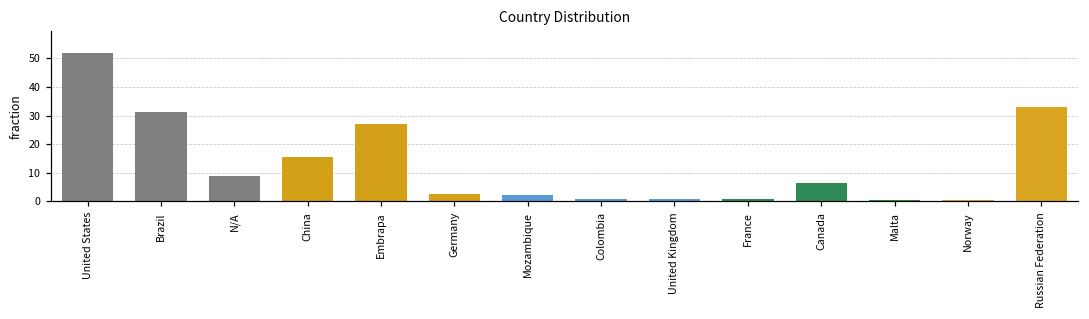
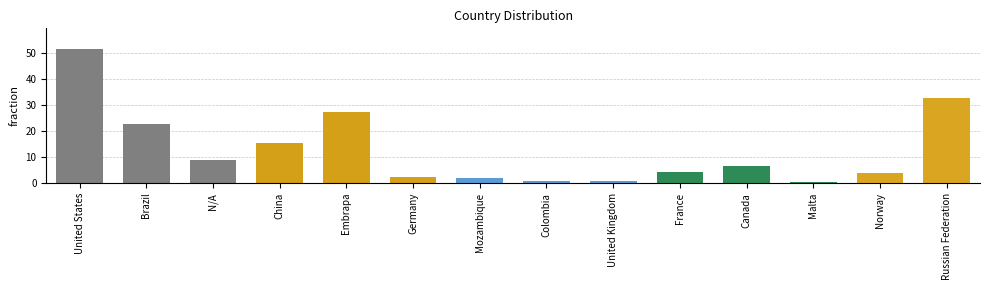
Brazil: 31 -> 23
France: 1 -> 4
Norway: 0 -> 4
